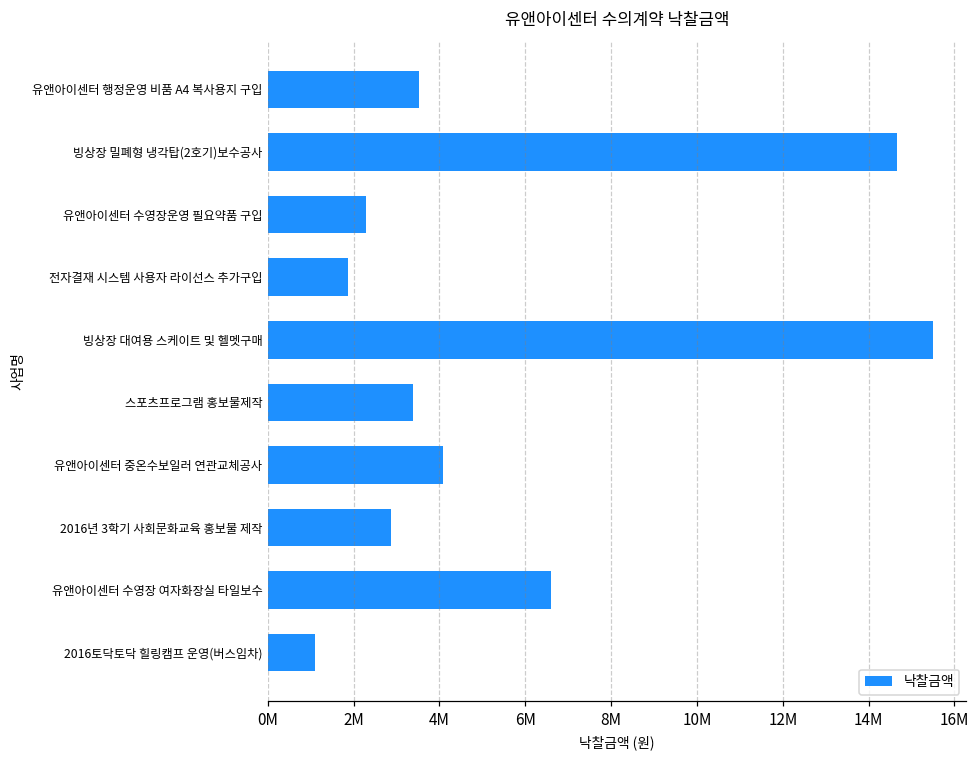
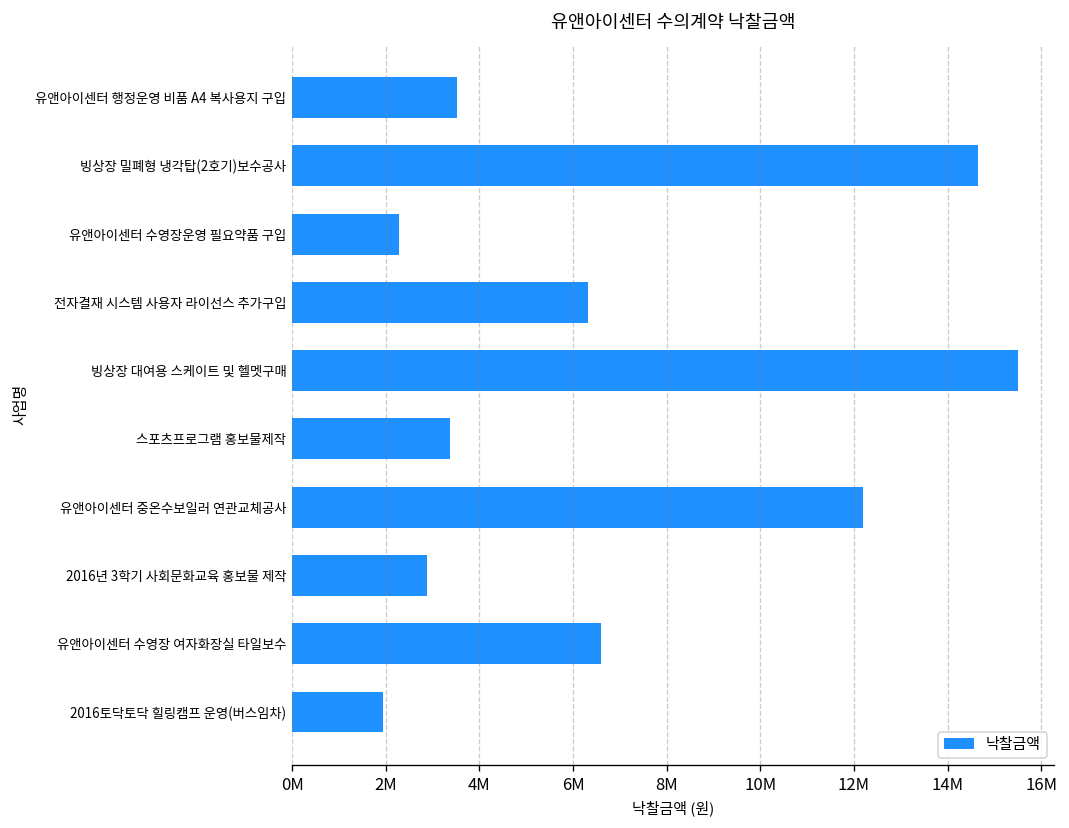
전자결재 시스템 사용자 라이선스 추가구입: 1900000 -> 6300000
유앤아이센터 중온수보일러 연관교체공사: 4100000 -> 12200000
2016토닥토닥 힐링캠프 운영(버스임차): 1100000 -> 2000000
